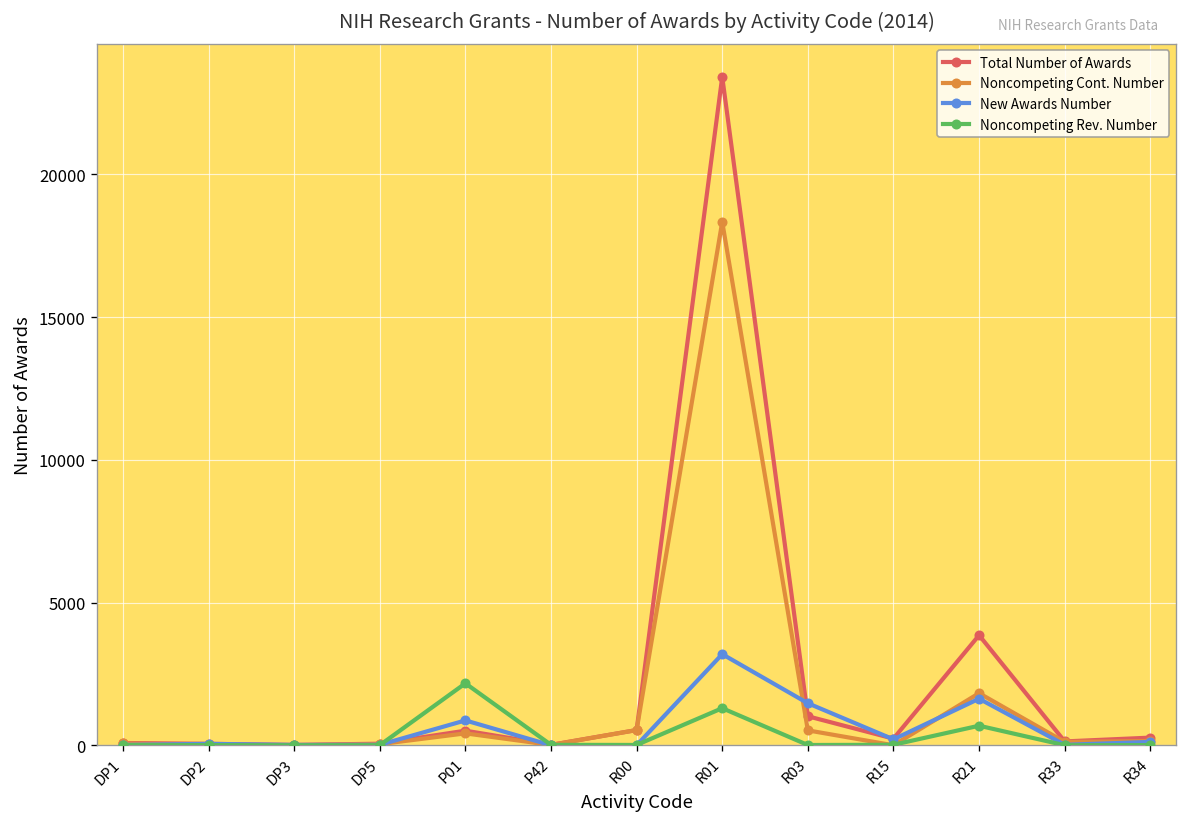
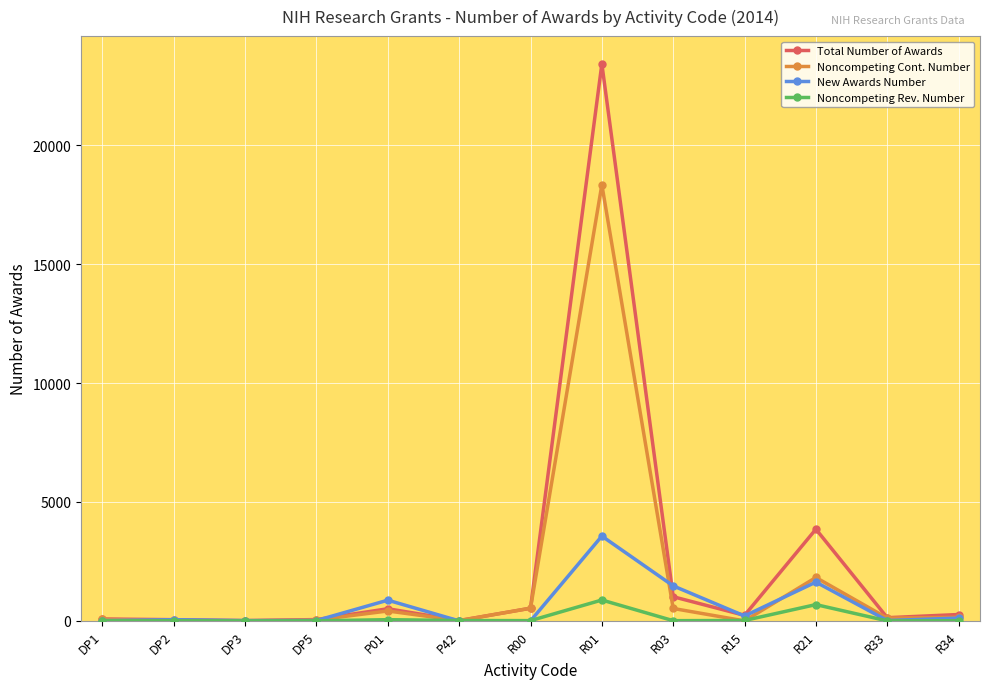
Noncompeting Rev. Number, P01: 2200 -> 100
New Awards Number, R01: 3200 -> 3600
Noncompeting Rev. Number, R01: 1300 -> 900
